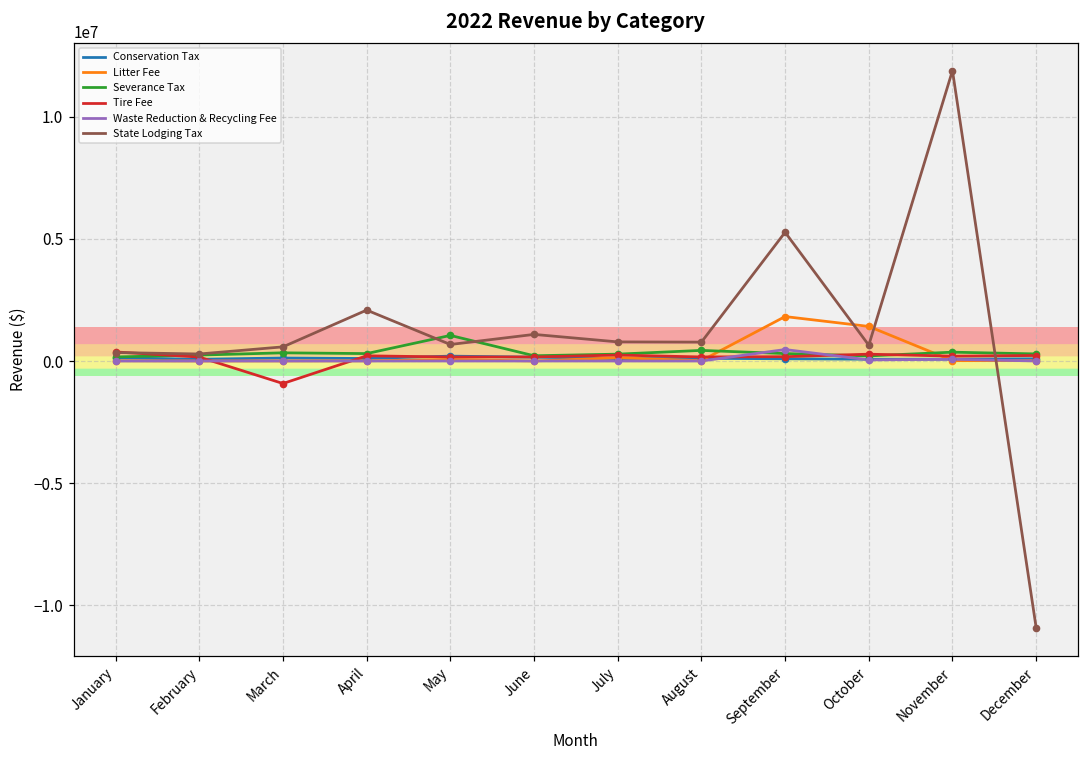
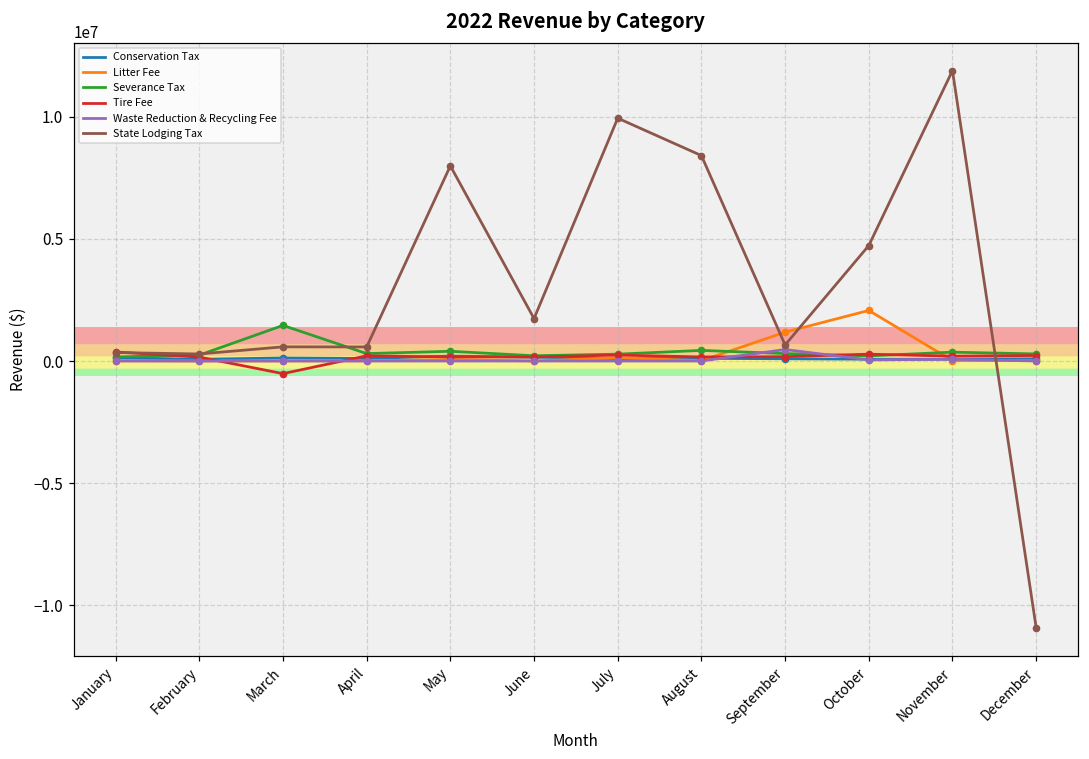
Severance Tax, March: 300000 -> 1500000
Tire Fee, March: -900000 -> -500000
State Lodging Tax, April: 2100000 -> 600000
Severance Tax, May: 1000000 -> 400000
State Lodging Tax, May: 700000 -> 8000000
State Lodging Tax, June: 1100000 -> 1700000
State Lodging Tax, July: 800000 -> 9900000
State Lodging Tax, August: 800000 -> 8400000
Litter Fee, September: 1800000 -> 1200000
State Lodging Tax, September: 5300000 -> 700000
Litter Fee, October: 1400000 -> 2100000
State Lodging Tax, October: 600000 -> 4700000
